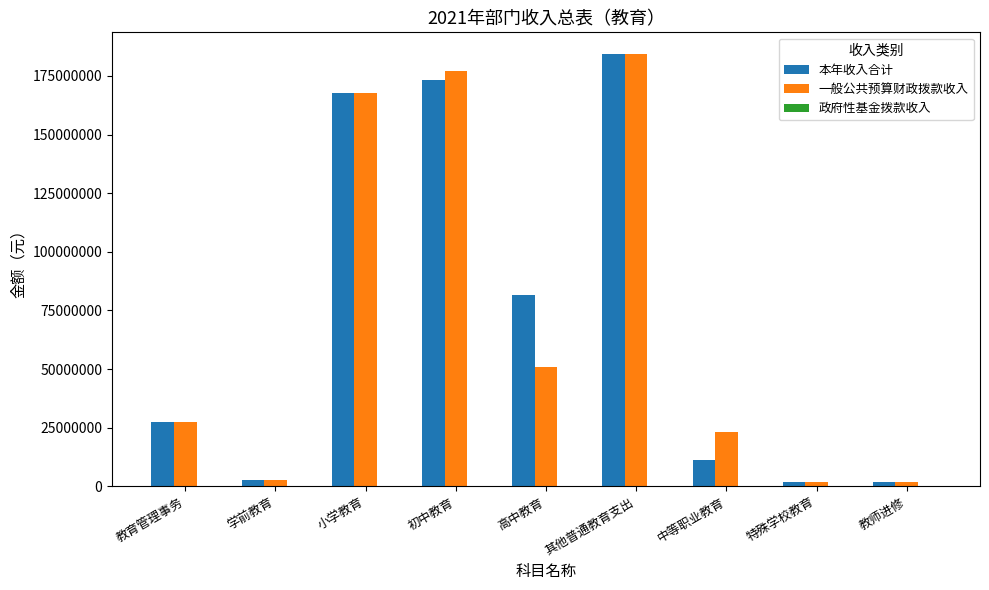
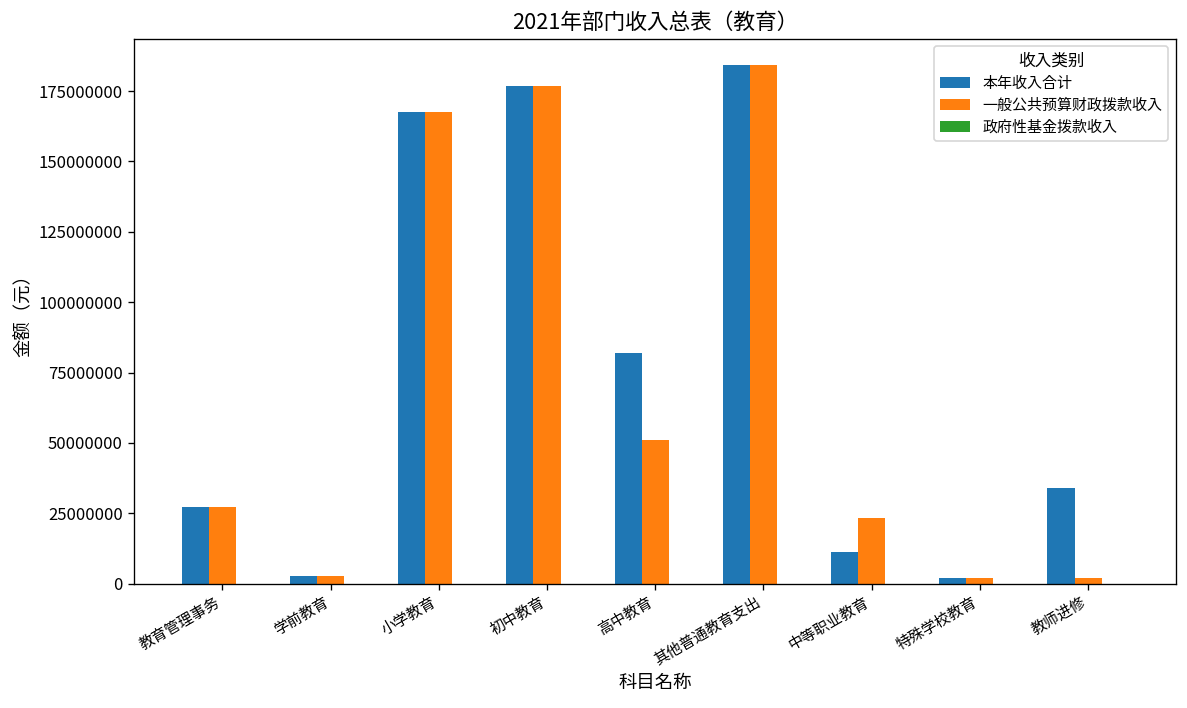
本年收入合计, 初中教育: 173000000 -> 177000000
本年收入合计, 教师进修: 2000000 -> 34000000
